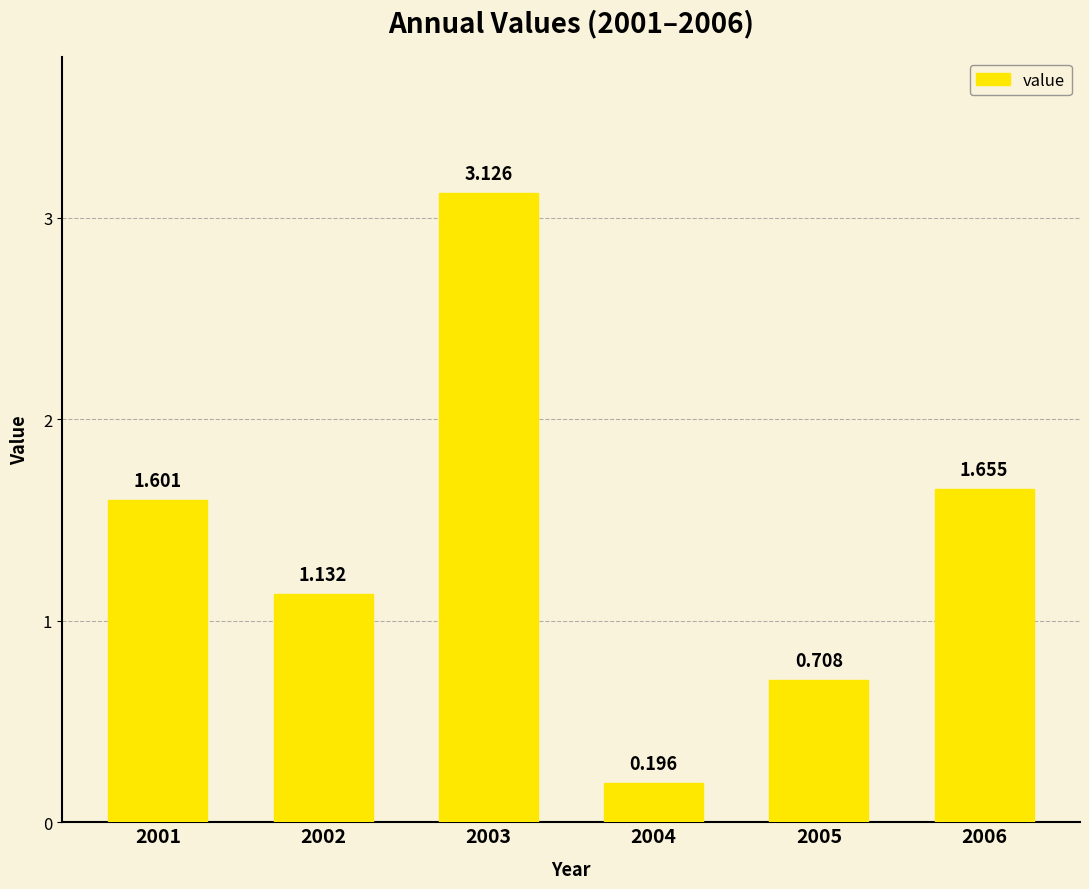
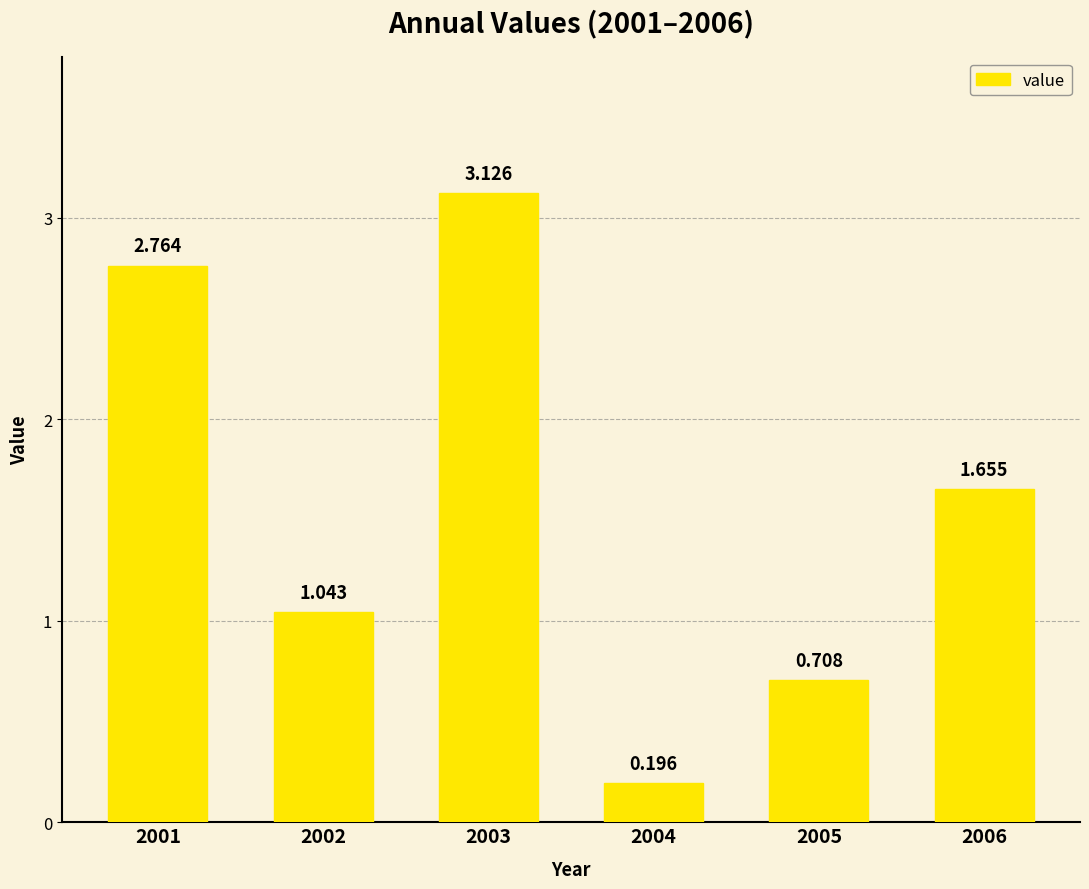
2001: 1.601 -> 2.764
2002: 1.132 -> 1.043
